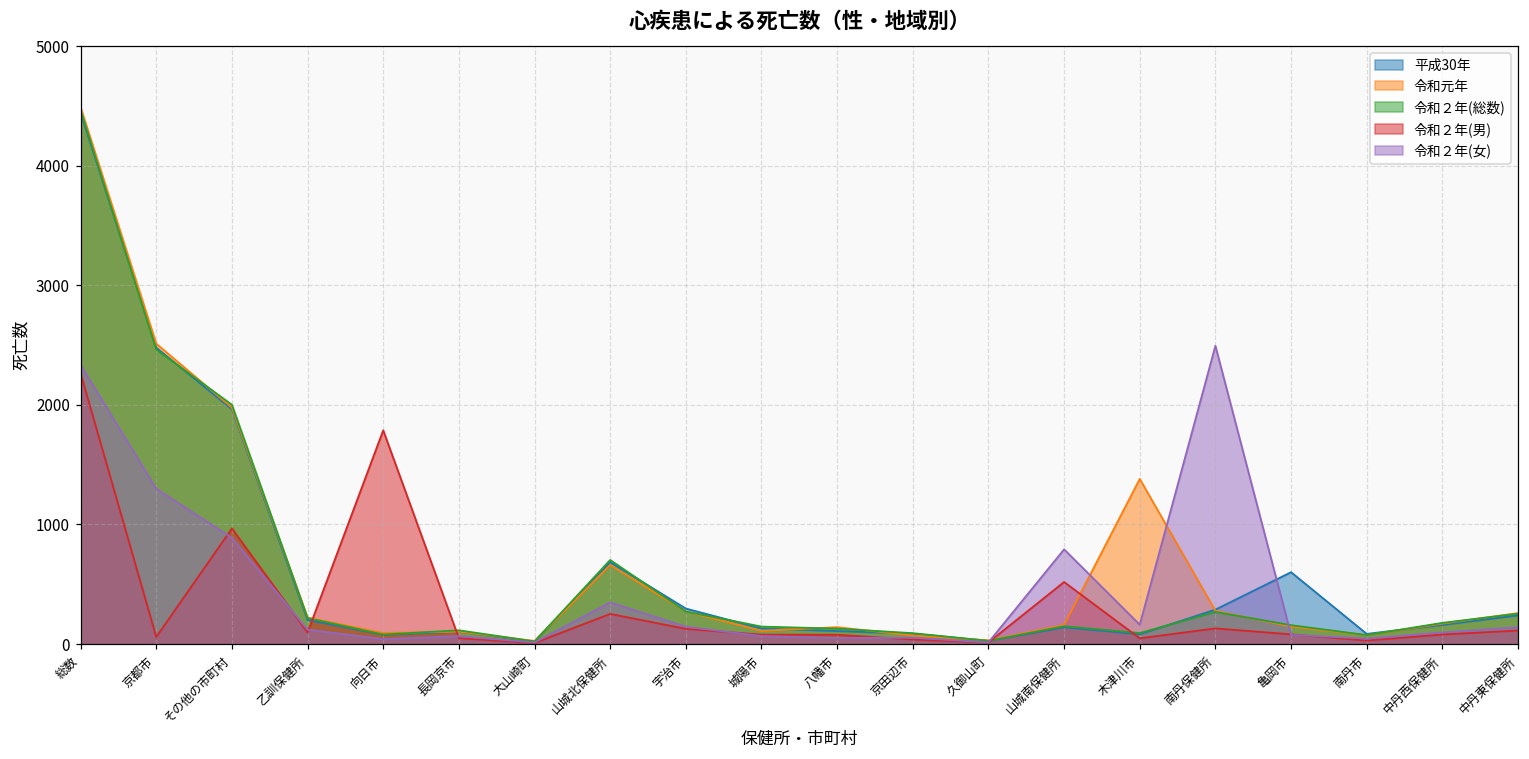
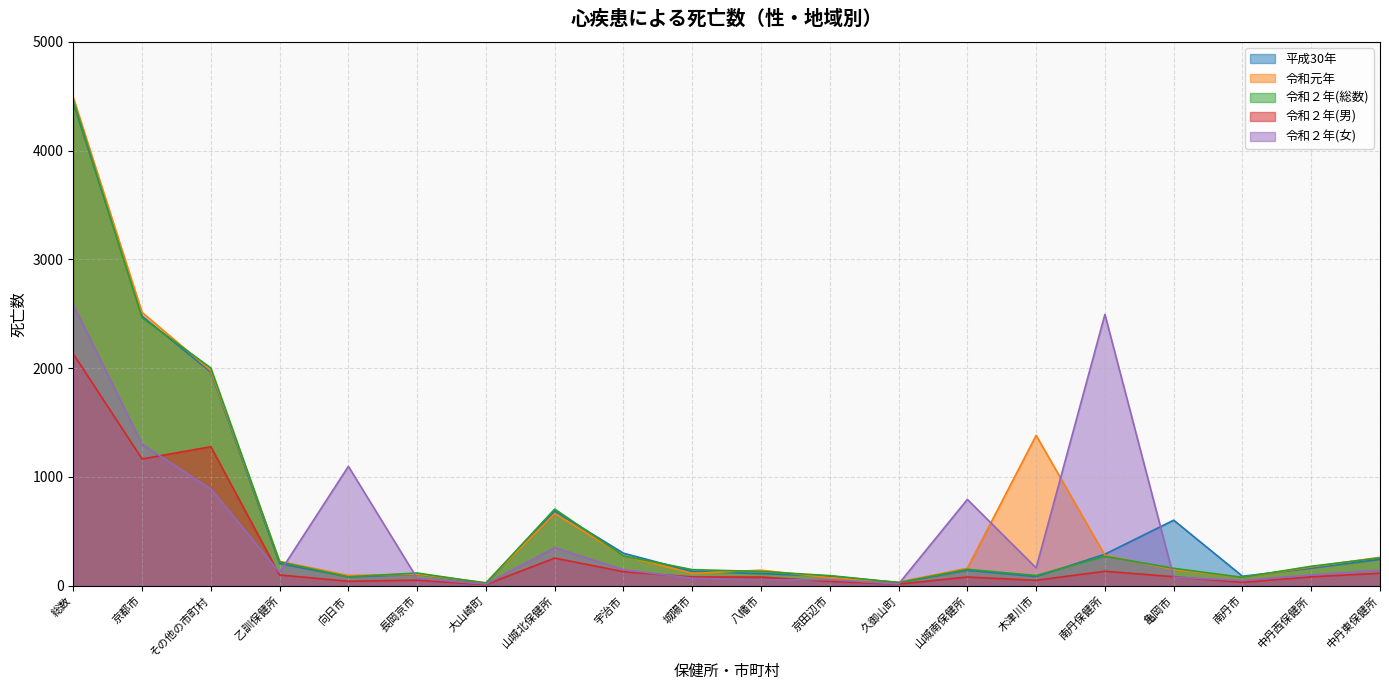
令和２年(男), 総数: 2260 -> 2130
令和２年(女), 総数: 2330 -> 2580
令和２年(男), 京都市: 60 -> 1160
令和２年(男), その他の市町村: 970 -> 1280
令和２年(男), 向日市: 1790 -> 40
令和２年(女), 向日市: 40 -> 1100
令和２年(男), 山城南保健所: 520 -> 80
